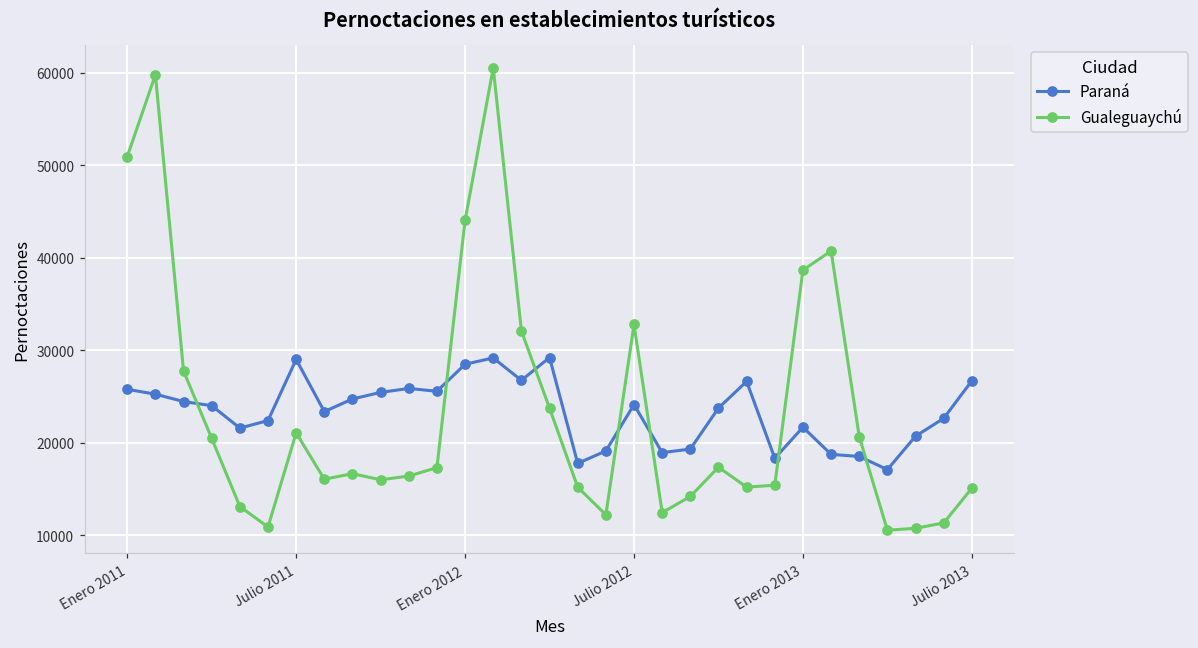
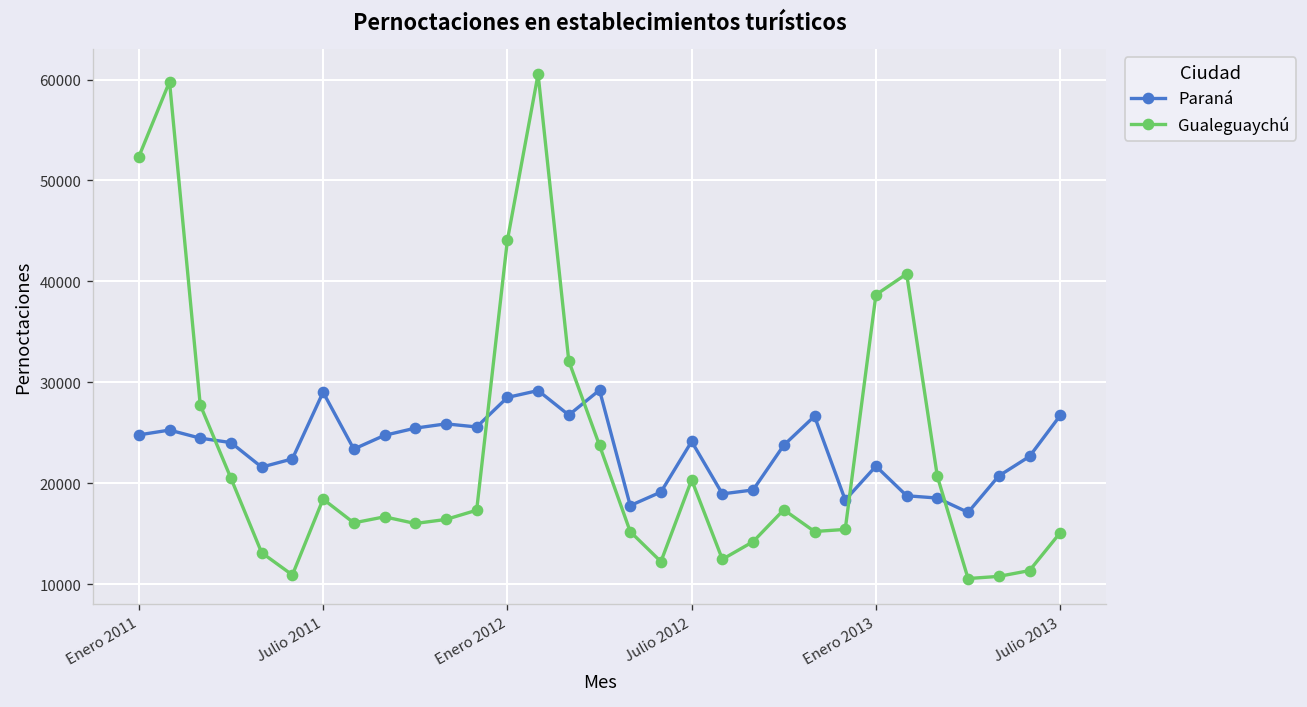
Paraná, Enero 2011: 26000 -> 25000
Gualeguaychú, Enero 2011: 51000 -> 52000
Gualeguaychú, Julio 2011: 21000 -> 18000
Gualeguaychú, Julio 2012: 33000 -> 20000
